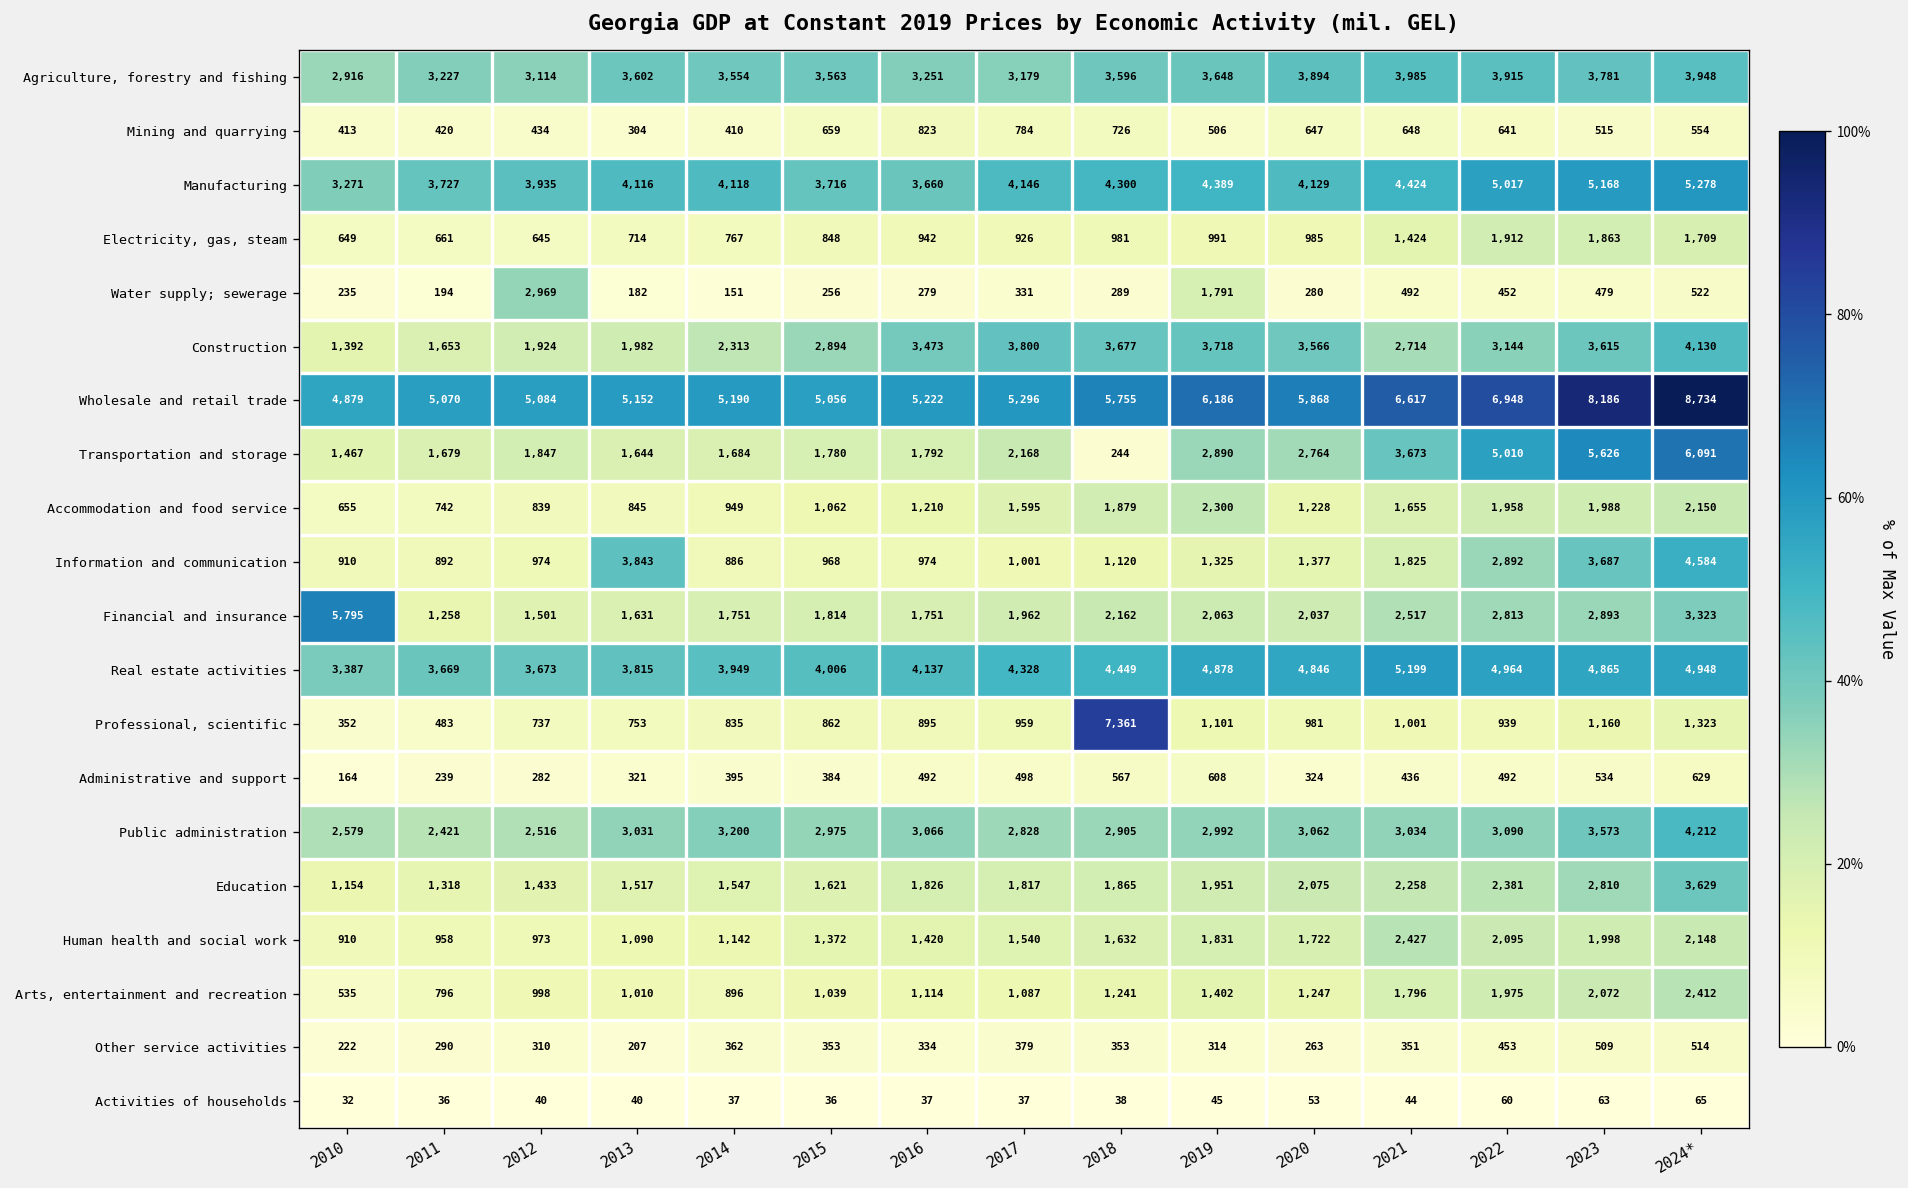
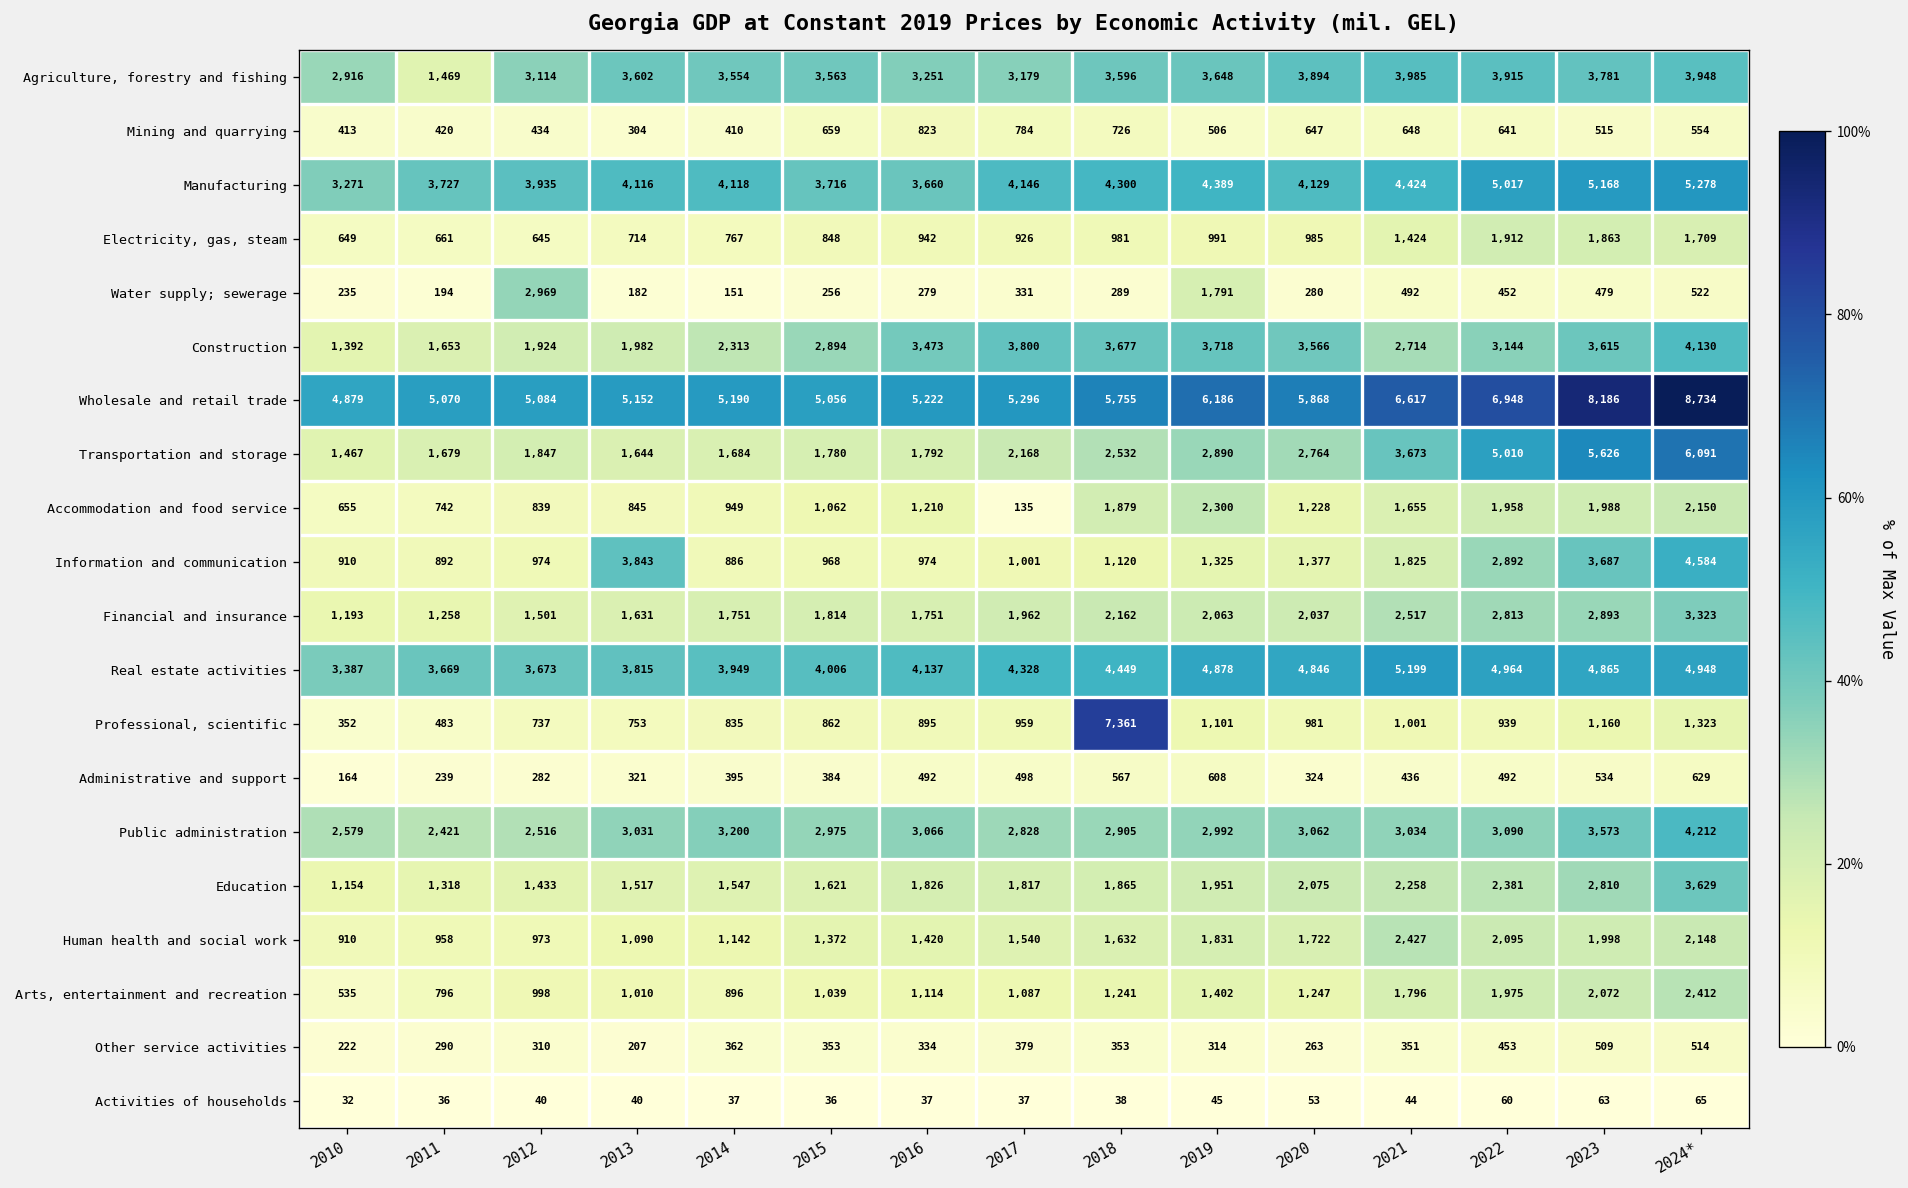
Agriculture, forestry and fishing, 2011: 3,227 -> 1,469
Transportation and storage, 2018: 244 -> 2,532
Accommodation and food service, 2017: 1,595 -> 135
Financial and insurance, 2010: 5,795 -> 1,193
